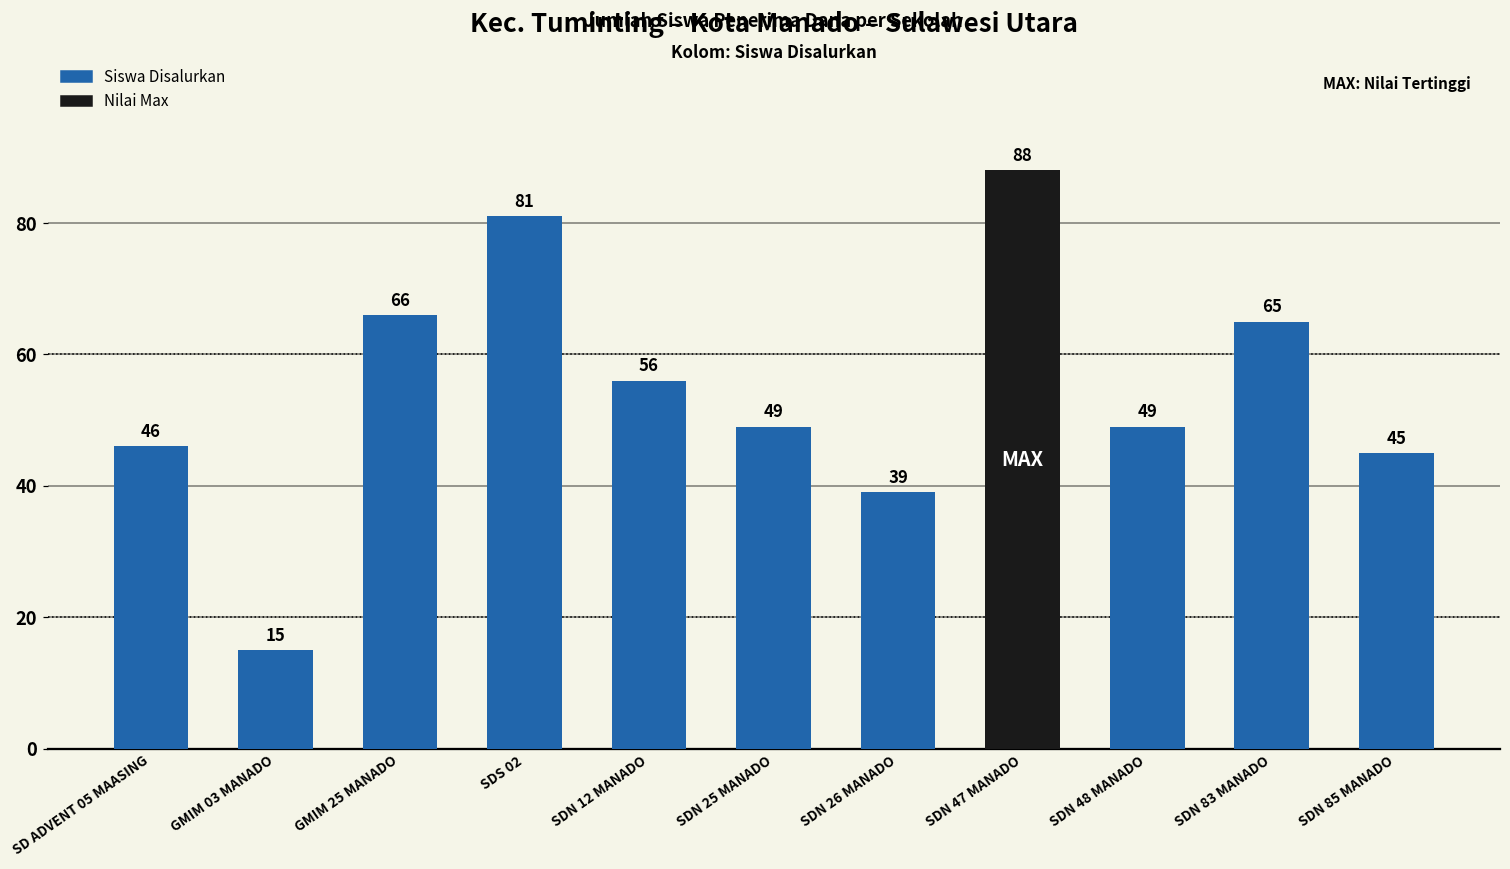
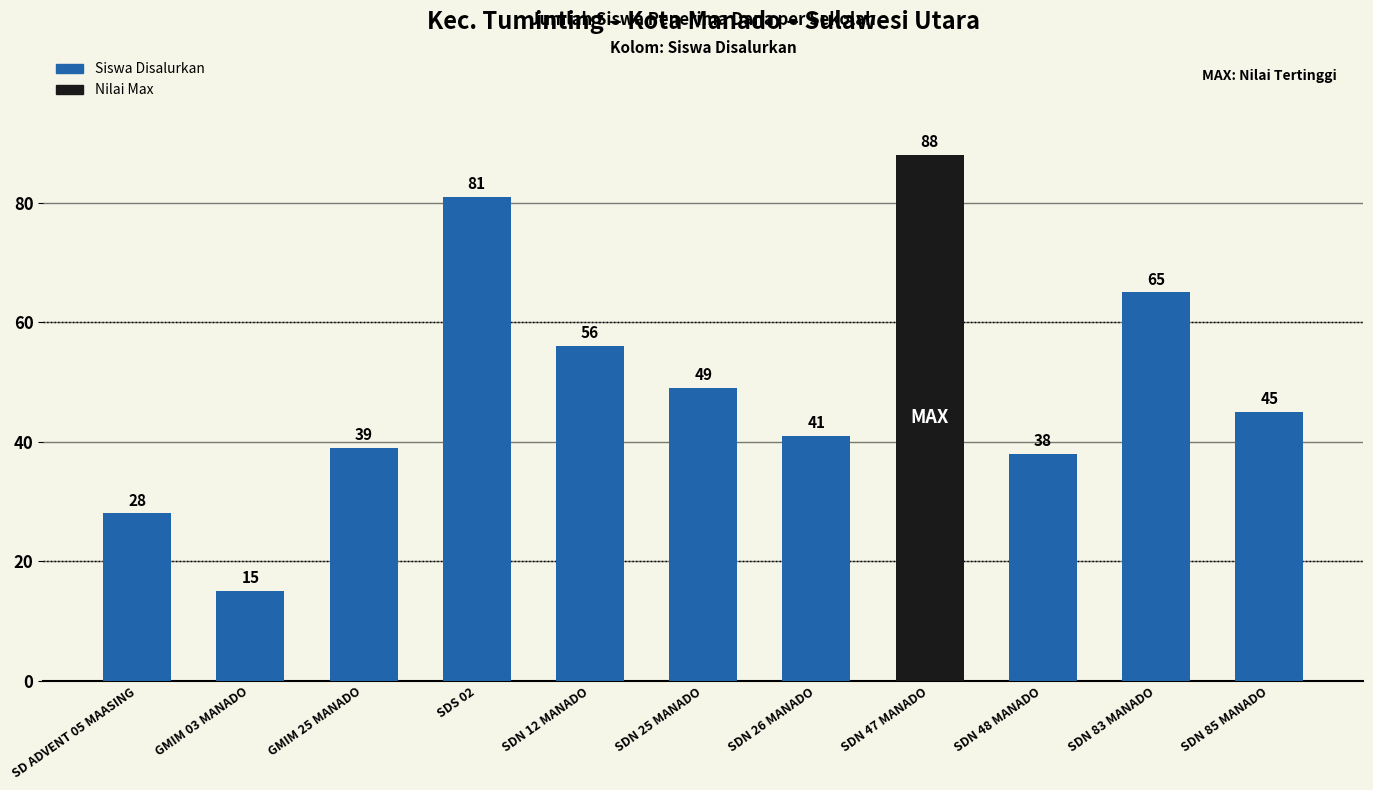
SD ADVENT 05 MAASING: 46 -> 28
GMIM 25 MANADO: 66 -> 39
SDN 26 MANADO: 39 -> 41
SDN 48 MANADO: 49 -> 38
